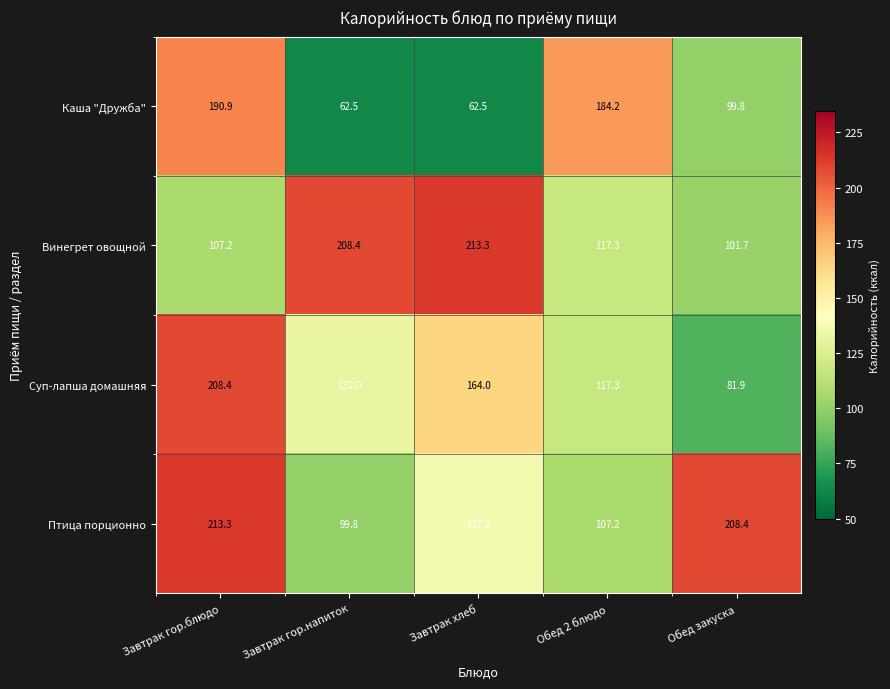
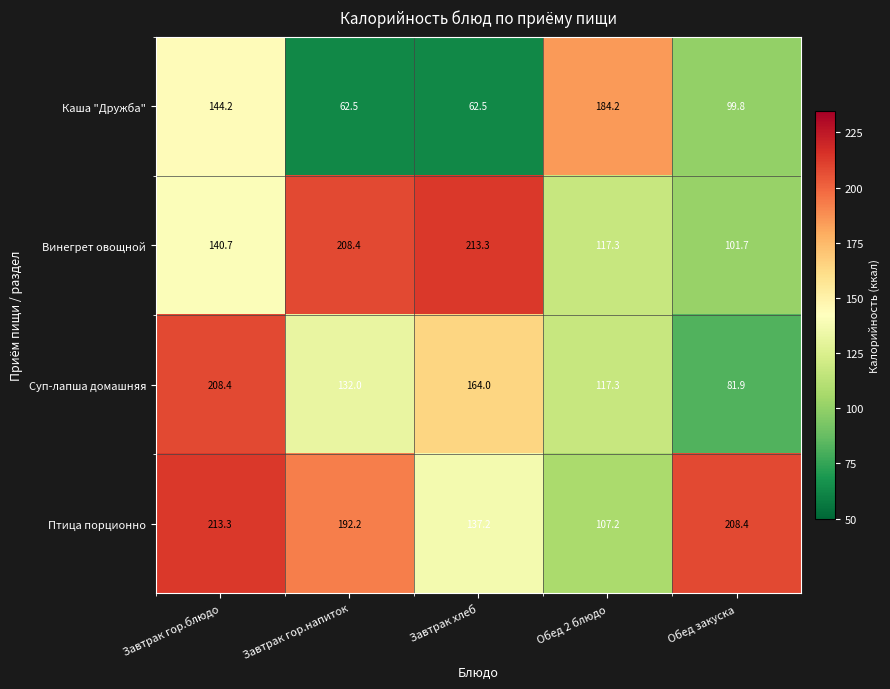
Каша "Дружба", Завтрак гор.блюдо: 190.9 -> 144.2
Винегрет овощной, Завтрак гор.блюдо: 107.2 -> 140.7
Птица порционно, Завтрак гор.напиток: 99.8 -> 192.2
